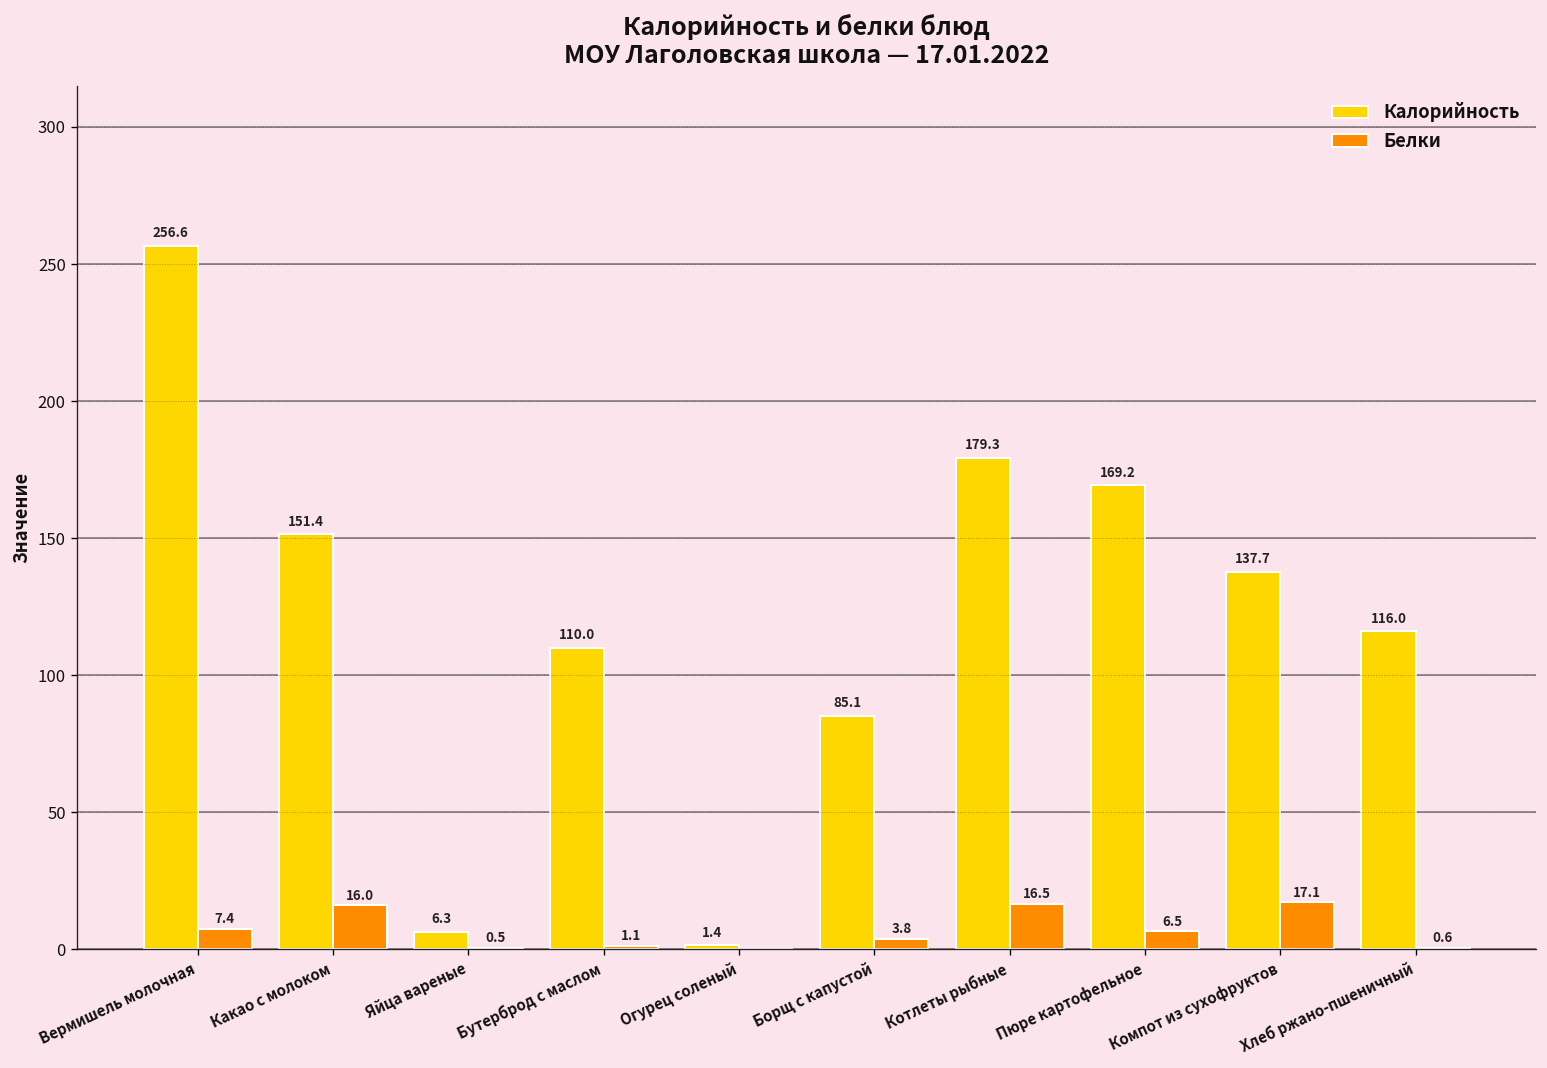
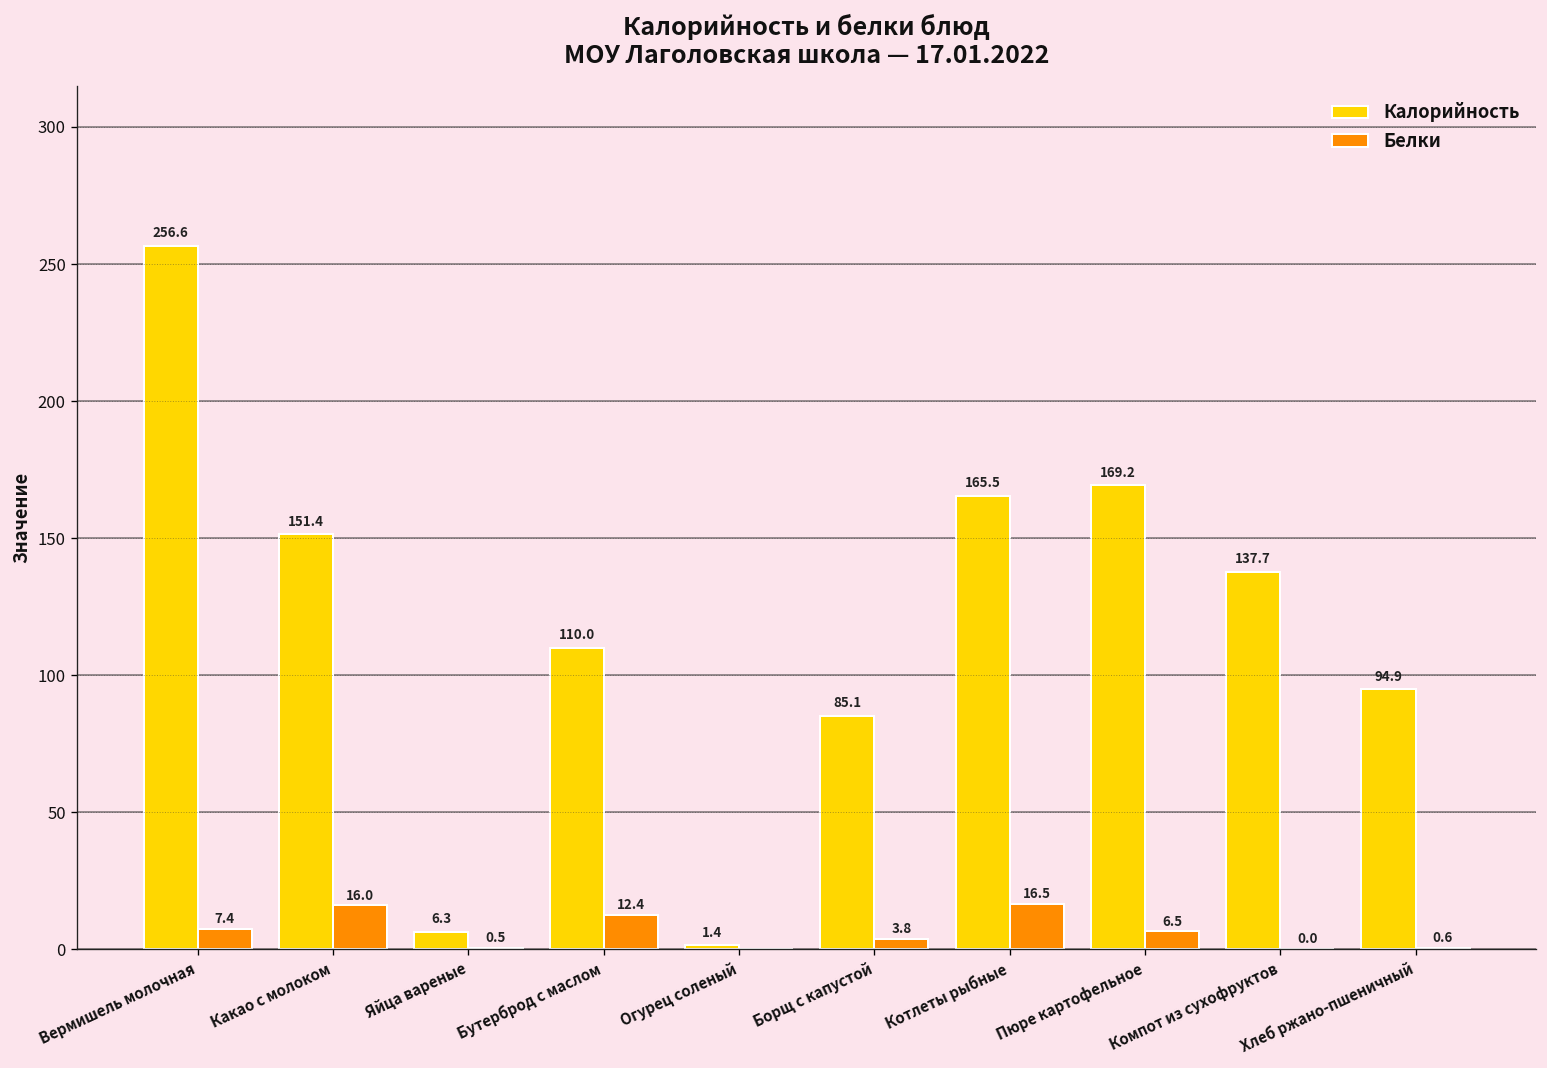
Белки, Бутерброд с маслом: 1.1 -> 12.4
Калорийность, Котлеты рыбные: 179.3 -> 165.5
Белки, Компот из сухофруктов: 17.1 -> 0.0
Калорийность, Хлеб ржано-пшеничный: 116.0 -> 94.9
